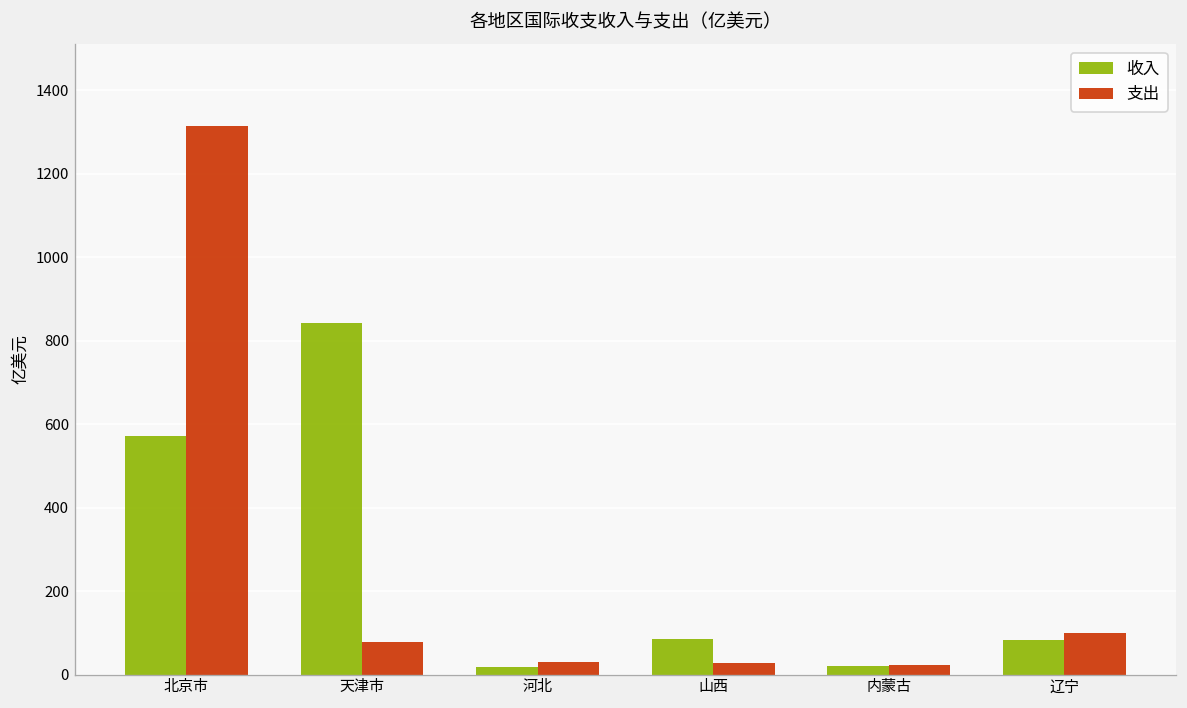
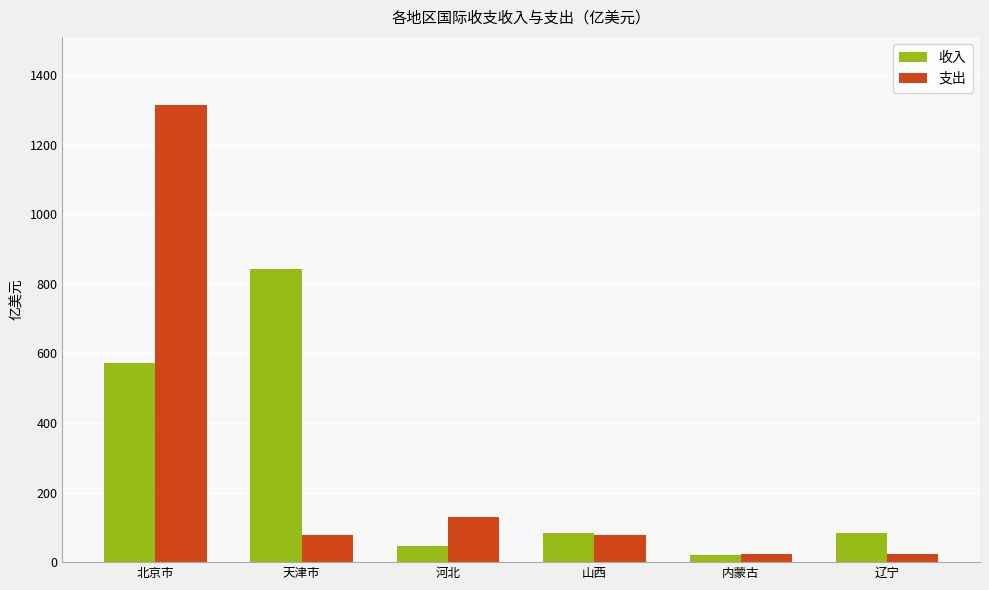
收入, 河北: 20 -> 50
支出, 河北: 30 -> 130
支出, 山西: 30 -> 80
支出, 辽宁: 100 -> 20
